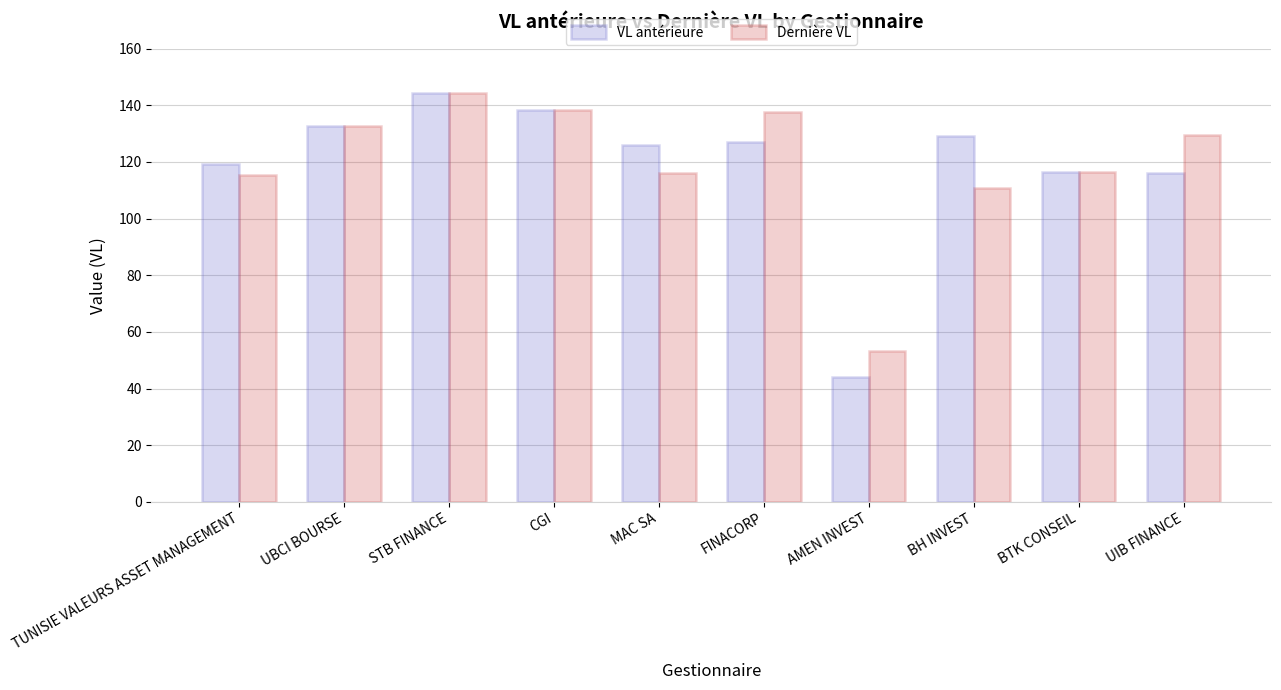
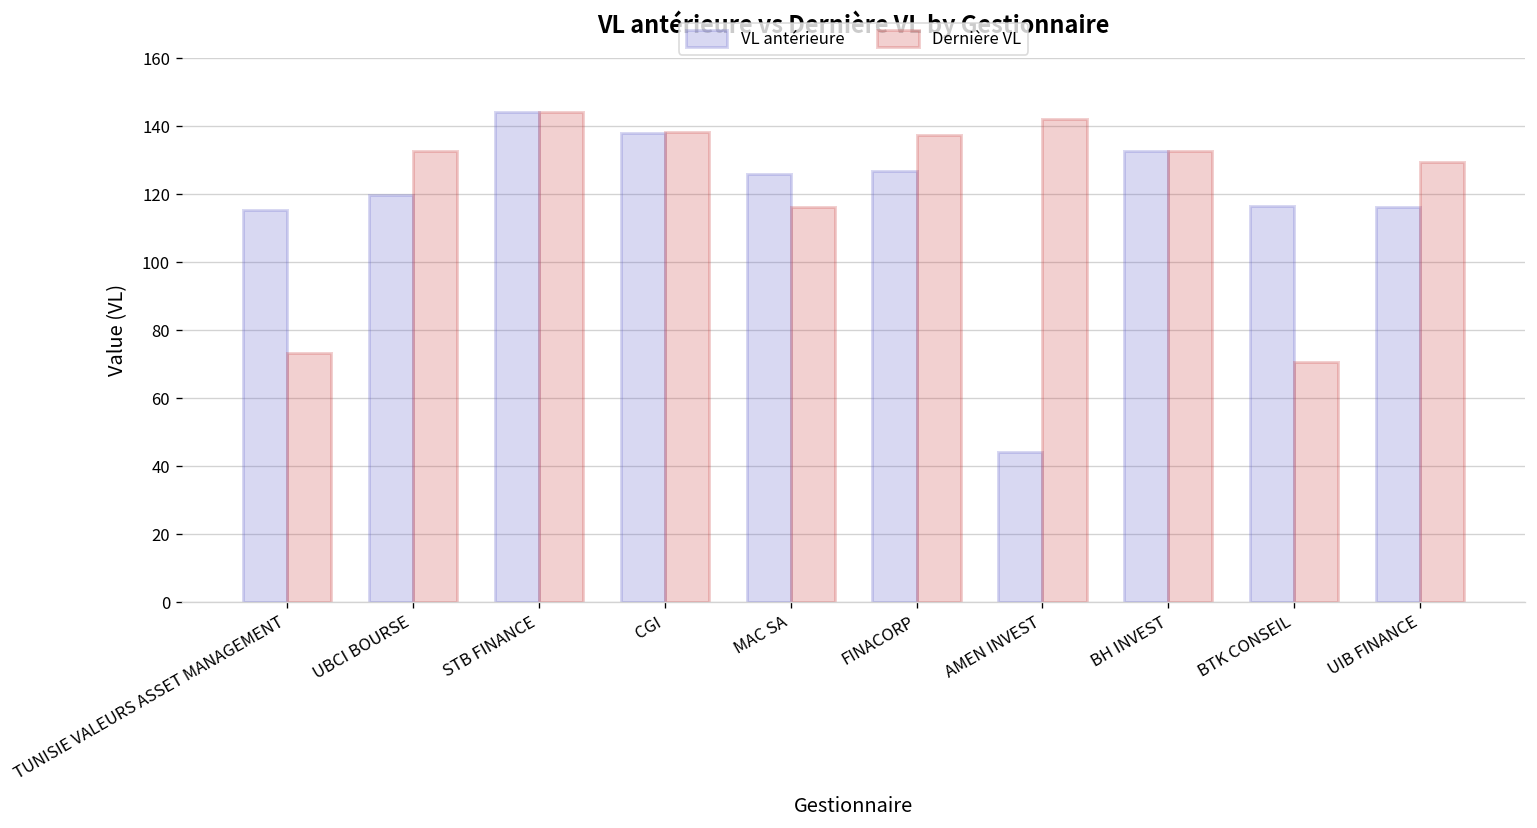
VL antérieure, TUNISIE VALEURS ASSET MANAGEMENT: 119 -> 115
Dernière VL, TUNISIE VALEURS ASSET MANAGEMENT: 116 -> 73
VL antérieure, UBCI BOURSE: 133 -> 120
Dernière VL, AMEN INVEST: 53 -> 142
VL antérieure, BH INVEST: 129 -> 133
Dernière VL, BH INVEST: 111 -> 133
Dernière VL, BTK CONSEIL: 116 -> 71
